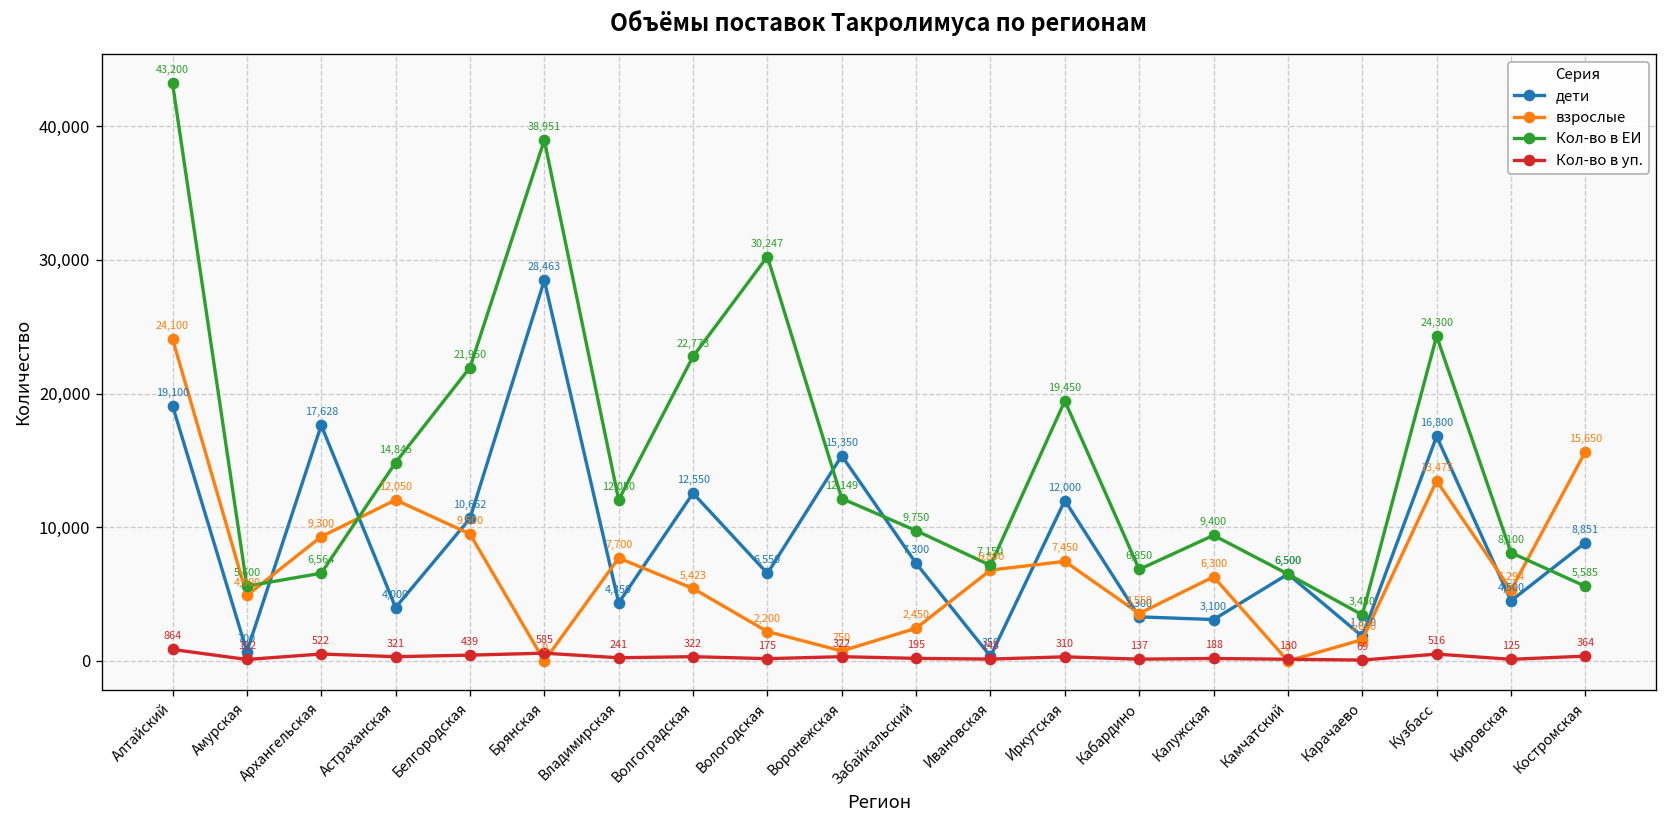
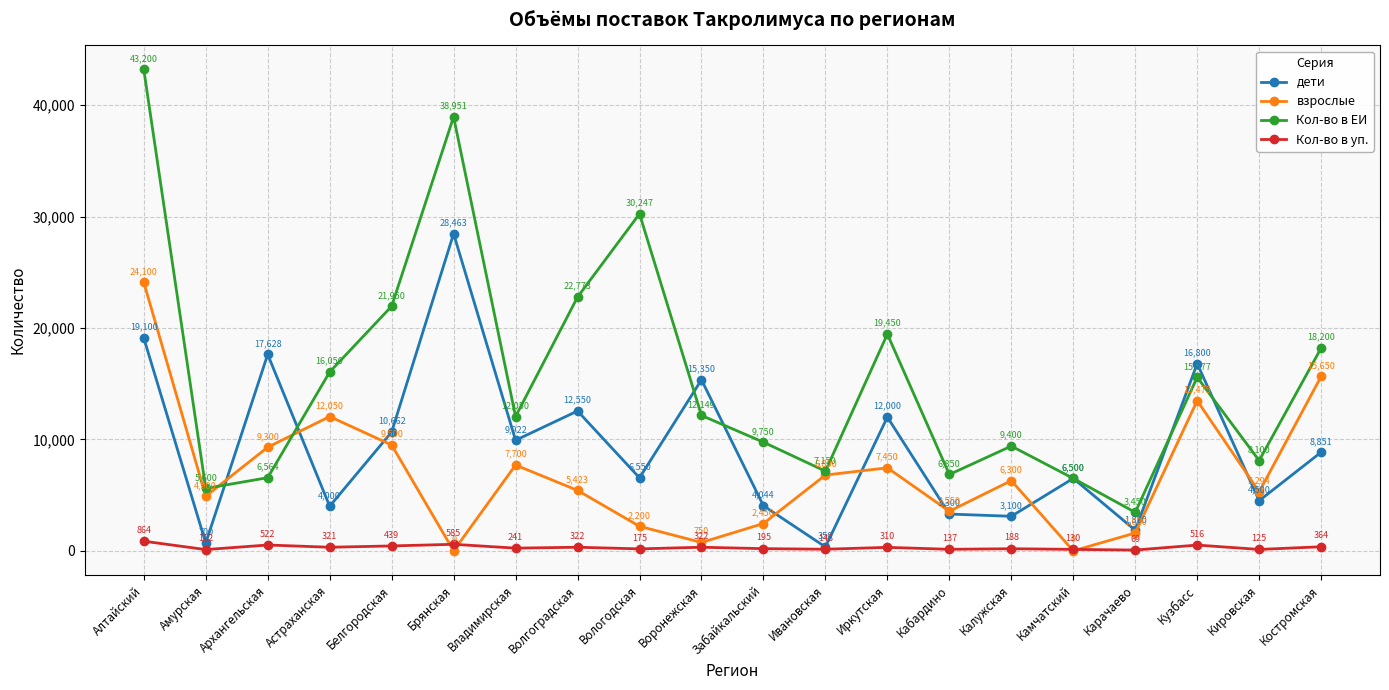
Кол-во в ЕИ, Астраханская: 14,845 -> 16,050
дети, Владимирская: 4,350 -> 9,922
дети, Забайкальский: 7,300 -> 4,044
Кол-во в ЕИ, Кузбасс: 24,300 -> 15,577
Кол-во в ЕИ, Костромская: 5,585 -> 18,200
